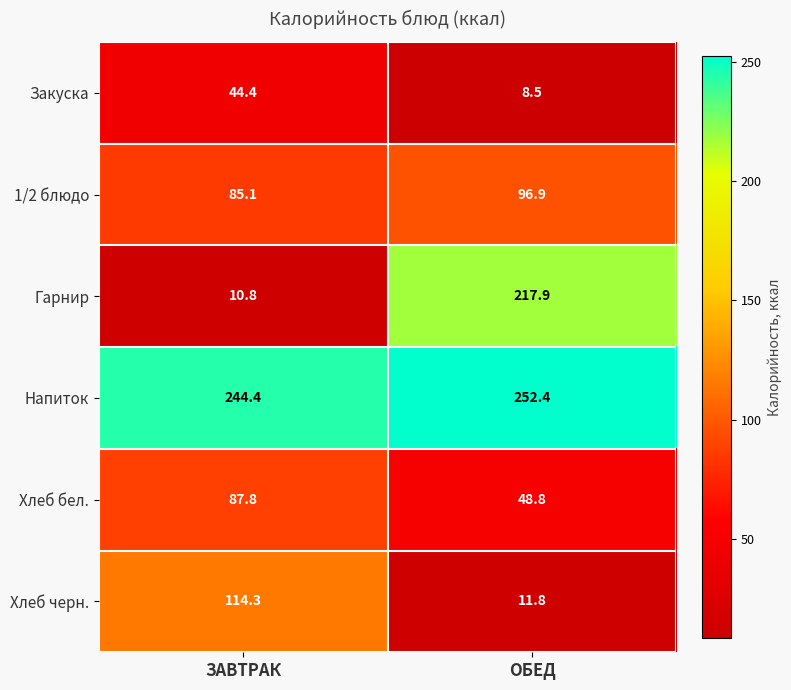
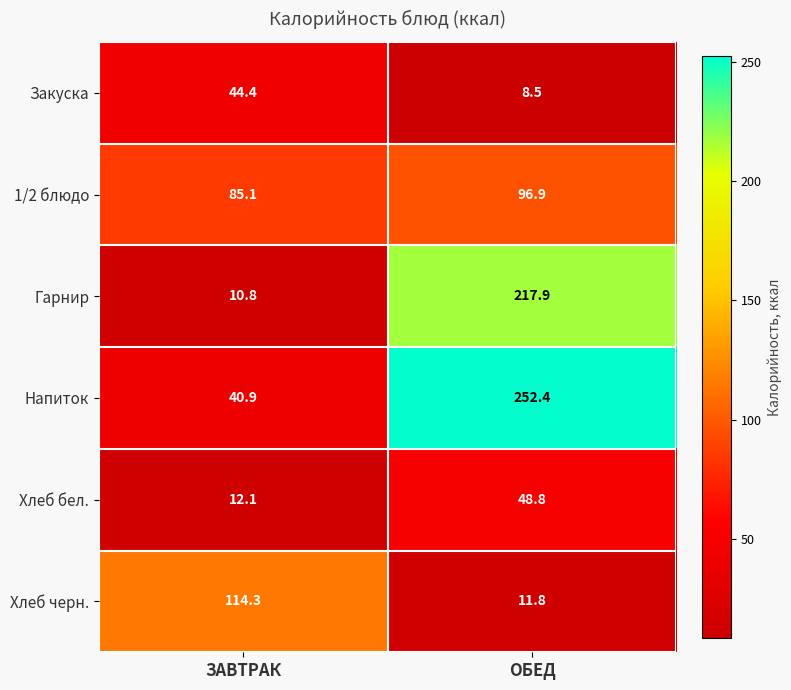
Напиток, ЗАВТРАК: 244.4 -> 40.9
Хлеб бел., ЗАВТРАК: 87.8 -> 12.1
